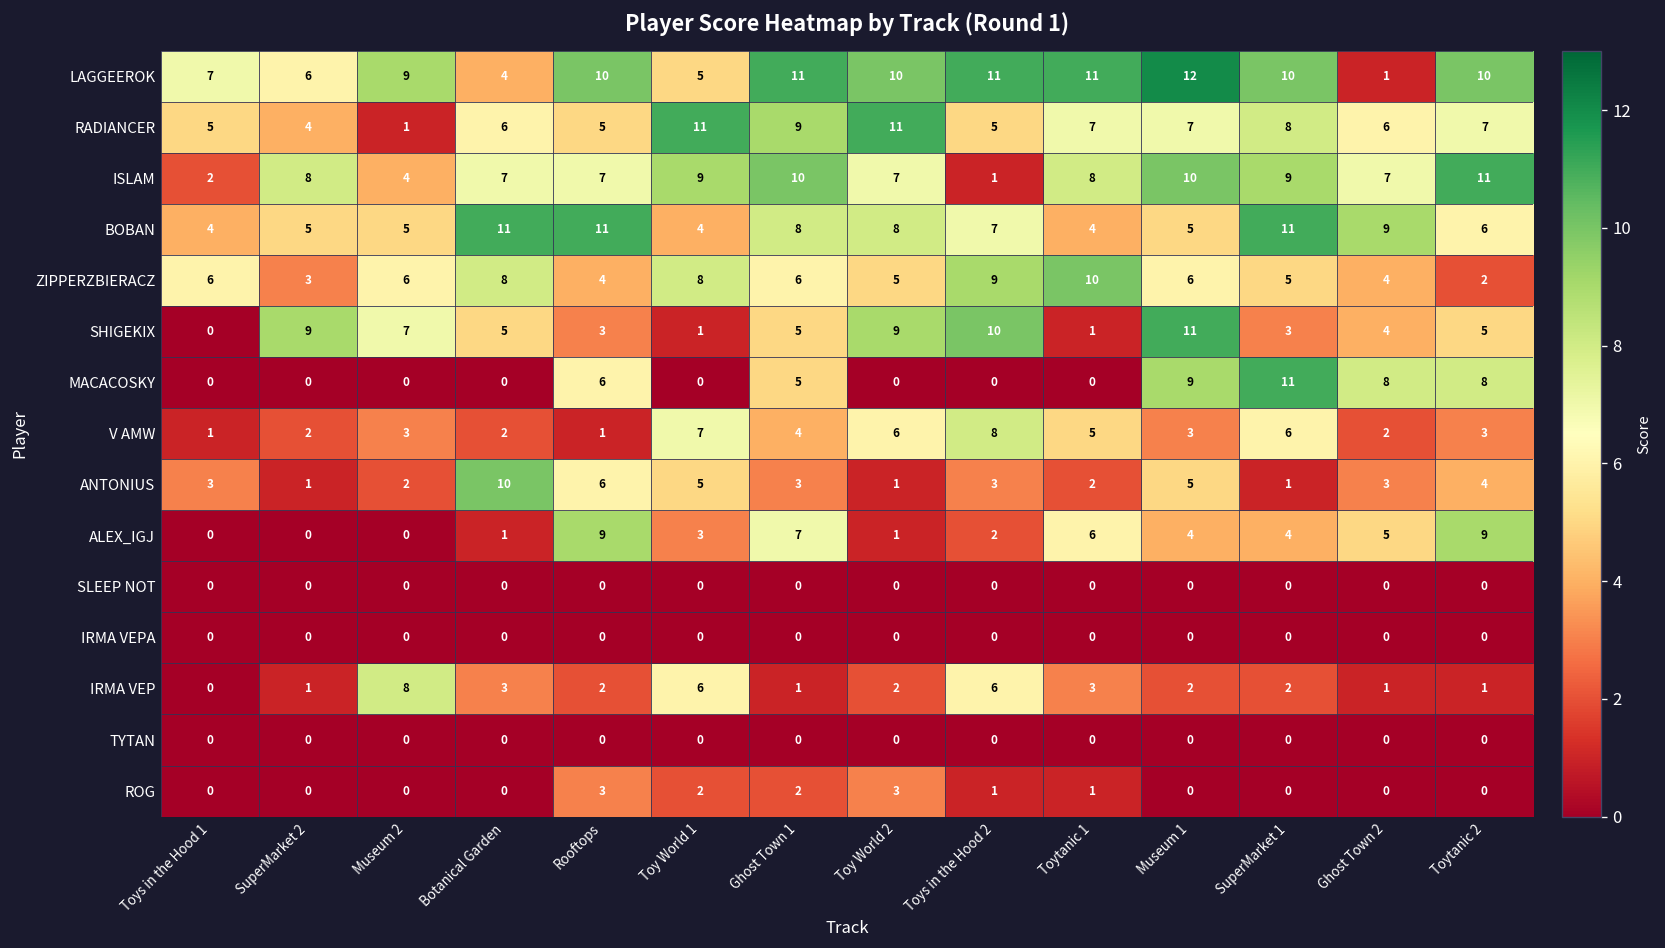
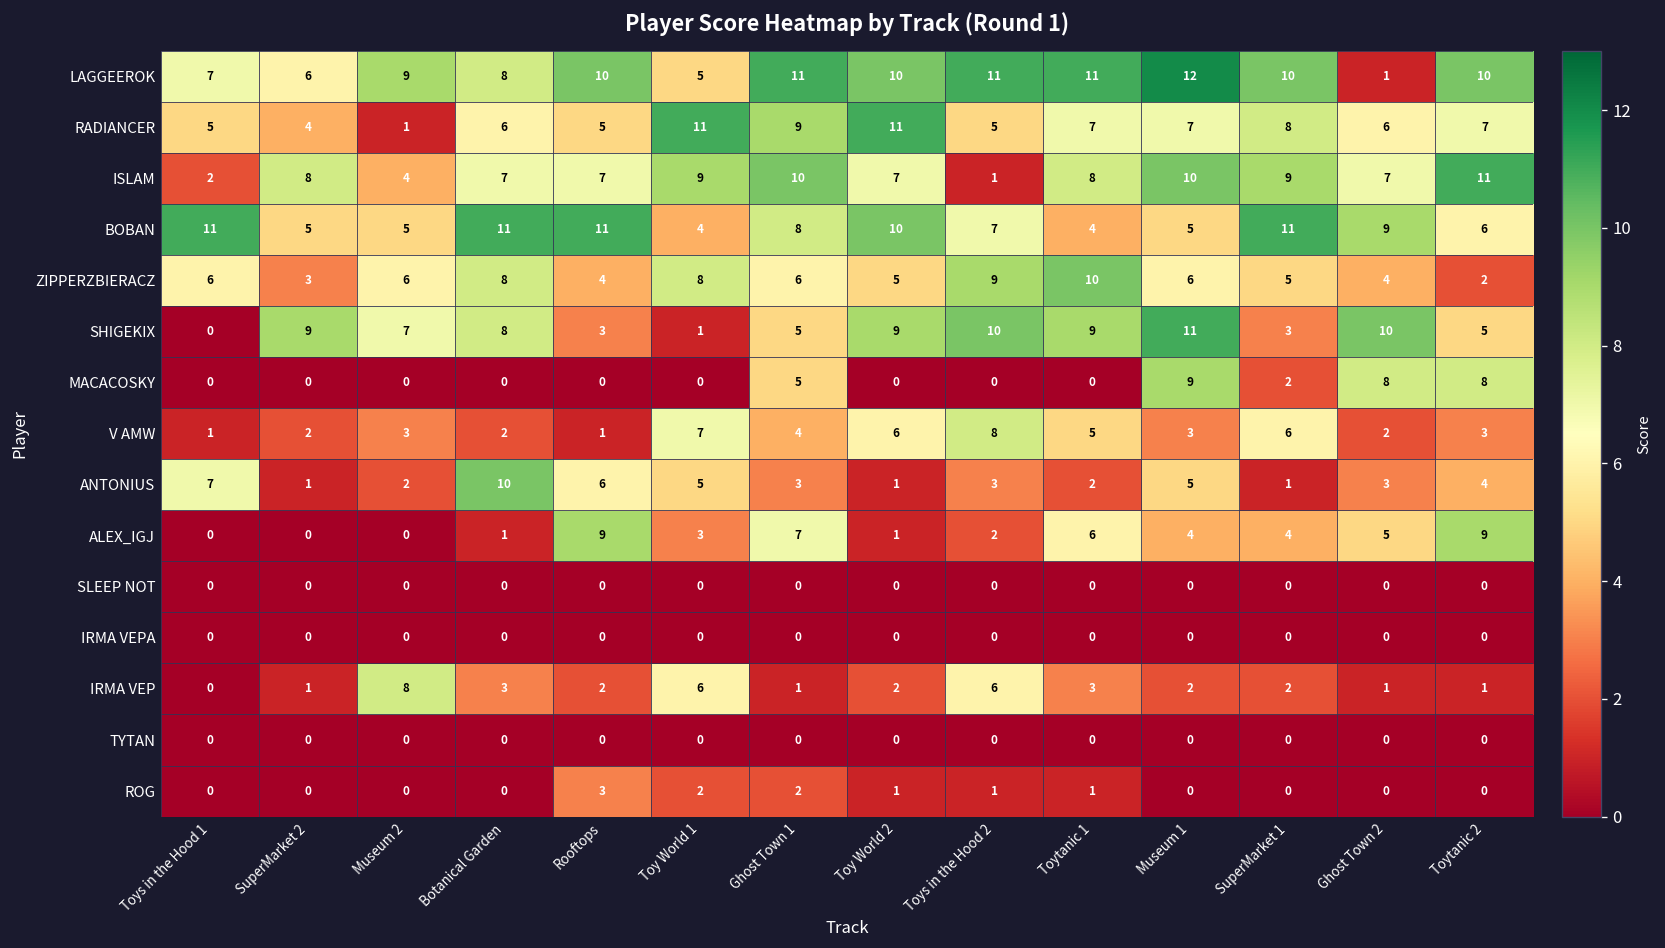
LAGGEEROK, Botanical Garden: 4 -> 8
BOBAN, Toys in the Hood 1: 4 -> 11
BOBAN, Toy World 2: 8 -> 10
SHIGEKIX, Botanical Garden: 5 -> 8
SHIGEKIX, Toytanic 1: 1 -> 9
SHIGEKIX, Ghost Town 2: 4 -> 10
MACACOSKY, Rooftops: 6 -> 0
MACACOSKY, SuperMarket 1: 11 -> 2
ANTONIUS, Toys in the Hood 1: 3 -> 7
ROG, Toy World 2: 3 -> 1
